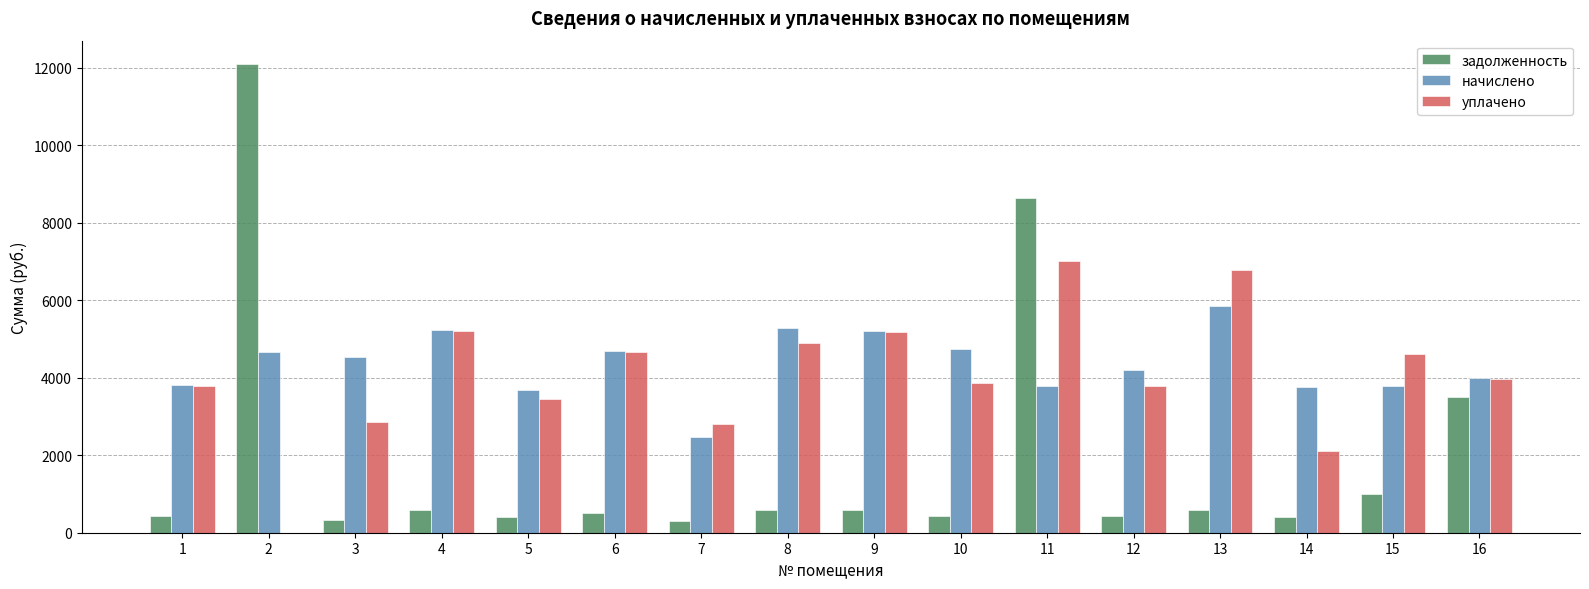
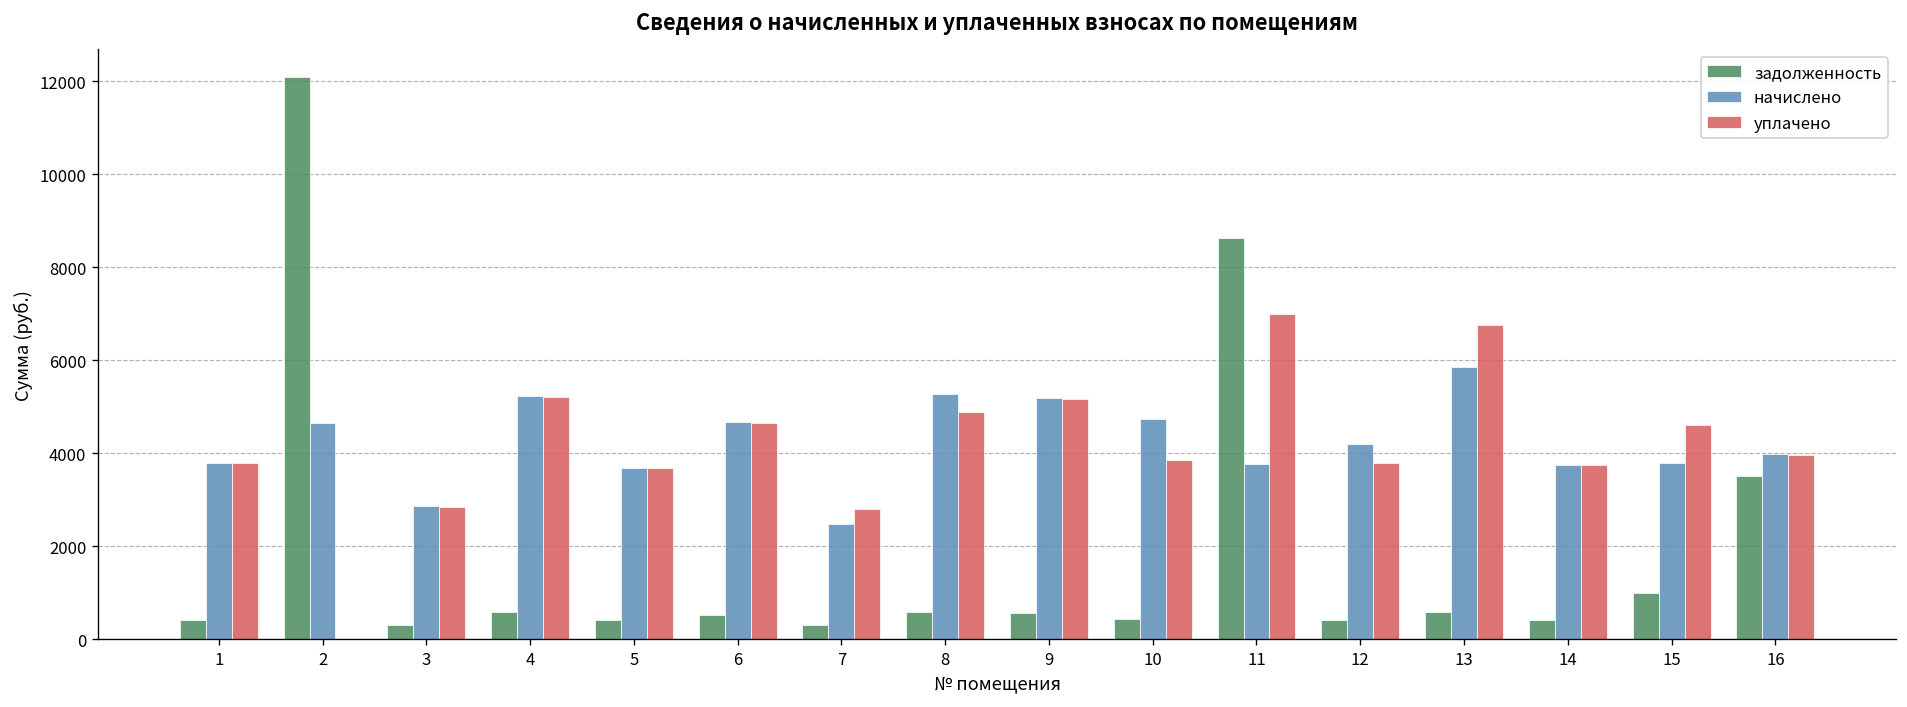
начислено, 3: 4500 -> 2900
уплачено, 5: 3400 -> 3700
уплачено, 14: 2100 -> 3700
